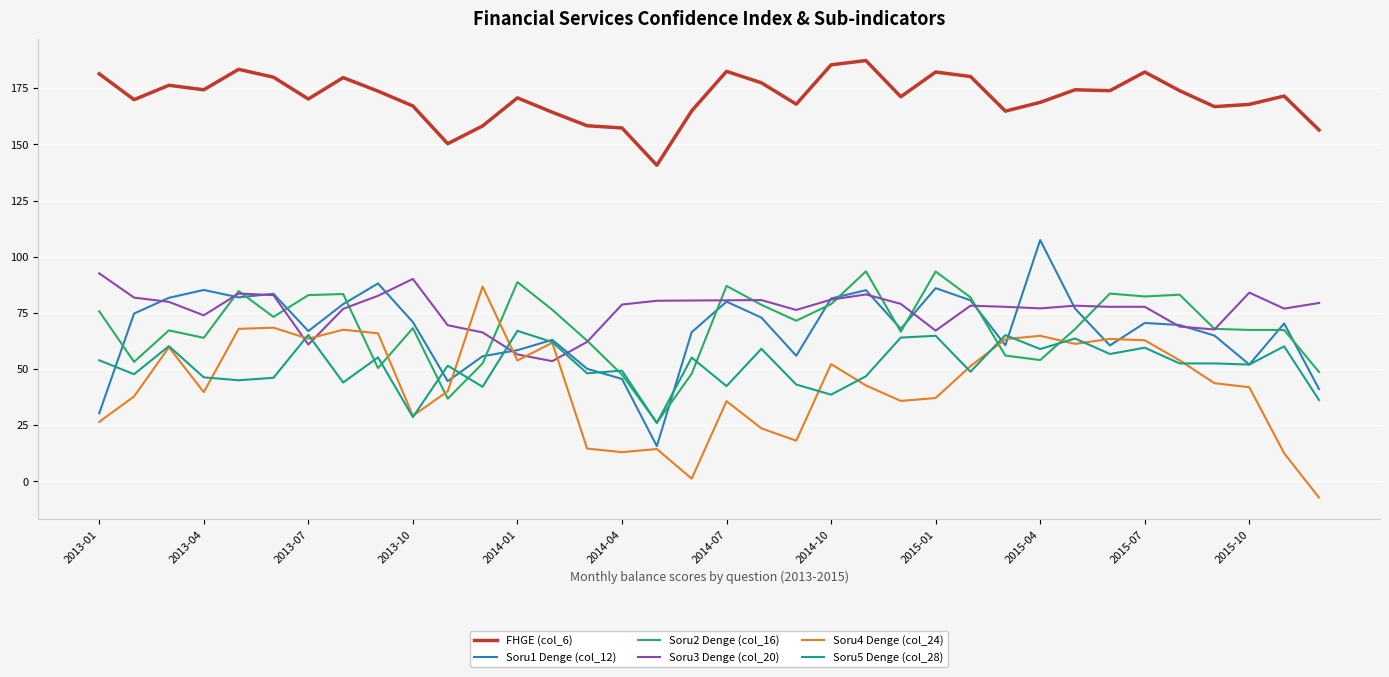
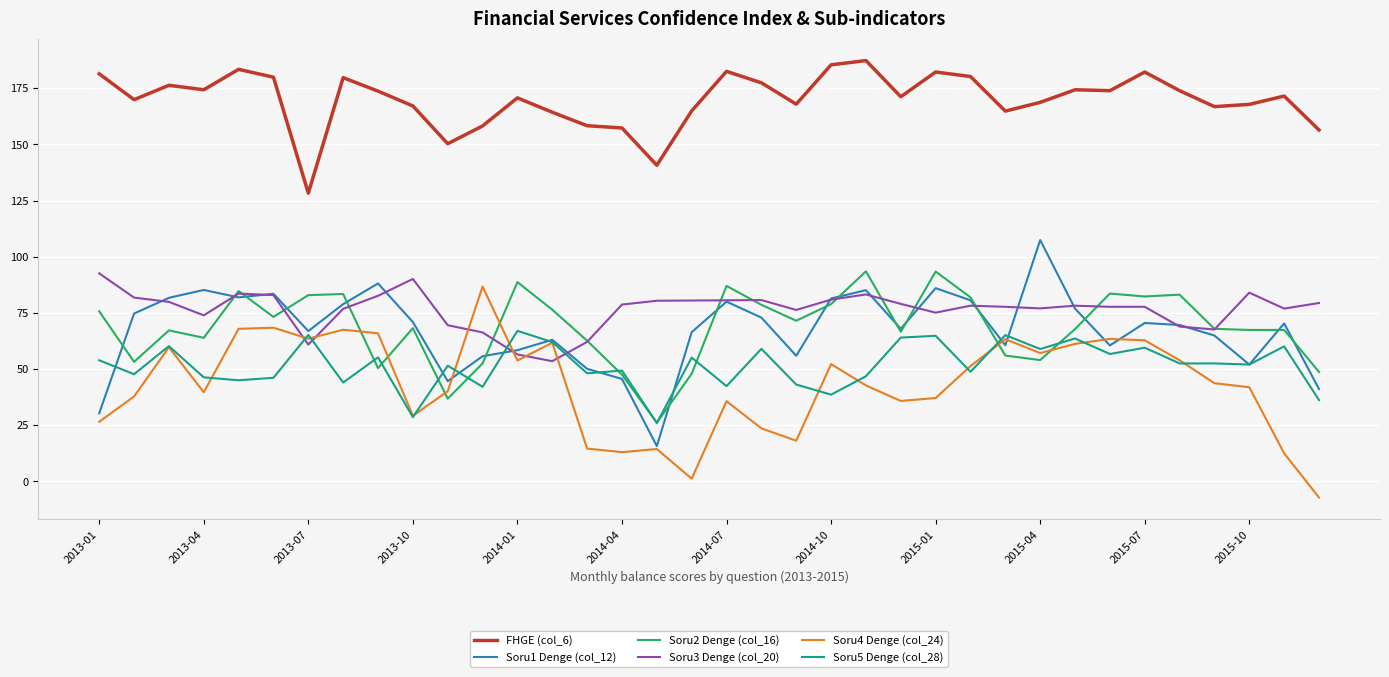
FHGE (col_6), 2013-07: 170 -> 128
Soru3 Denge (col_20), 2015-01: 67 -> 75
Soru4 Denge (col_24), 2015-04: 65 -> 57
